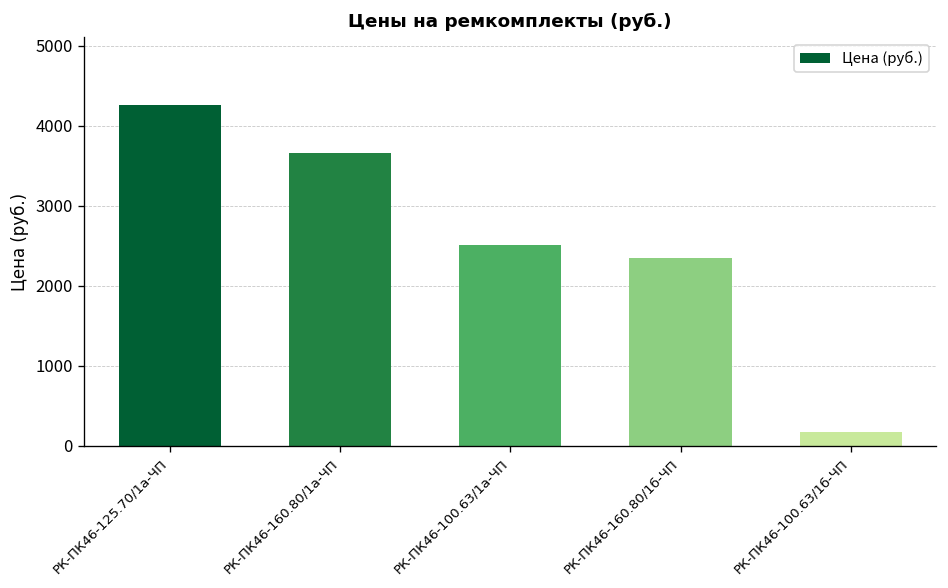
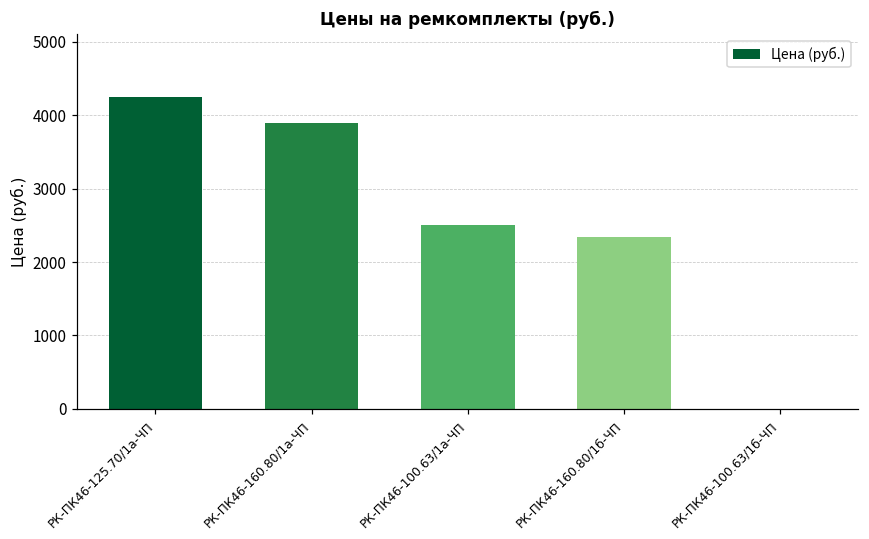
РК-ПК46-160.80/1а-ЧП: 3700 -> 3900
РК-ПК46-100.63/1б-ЧП: 200 -> 0
